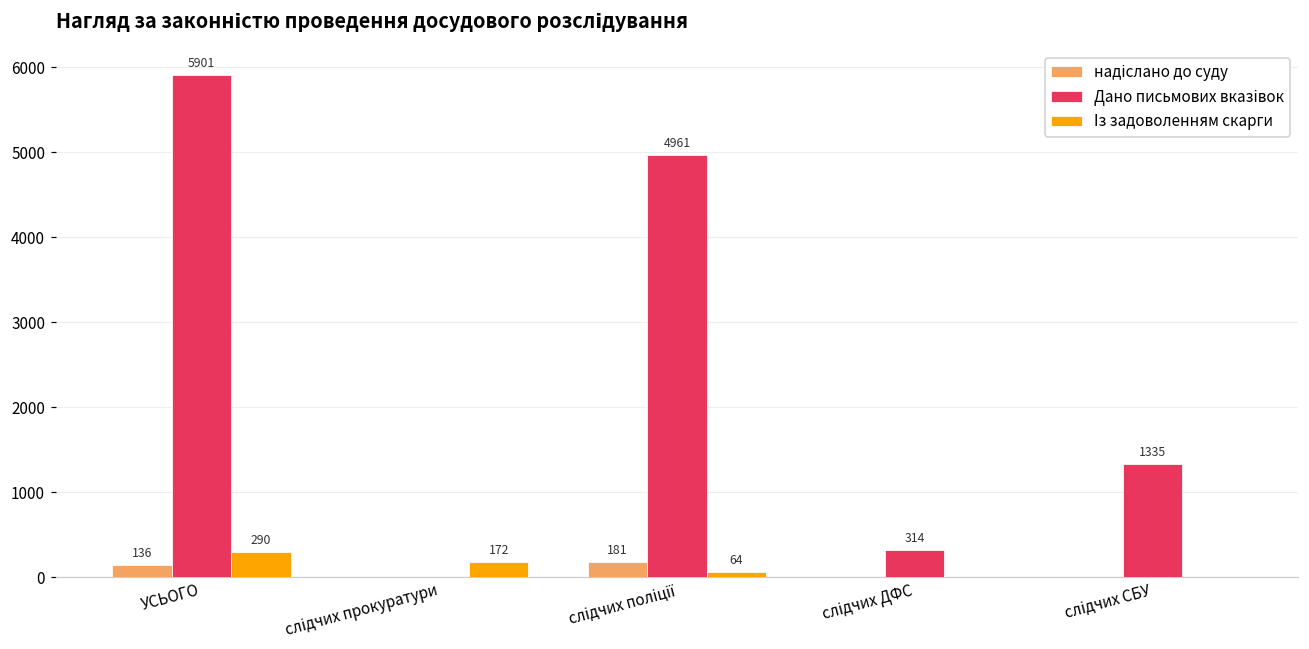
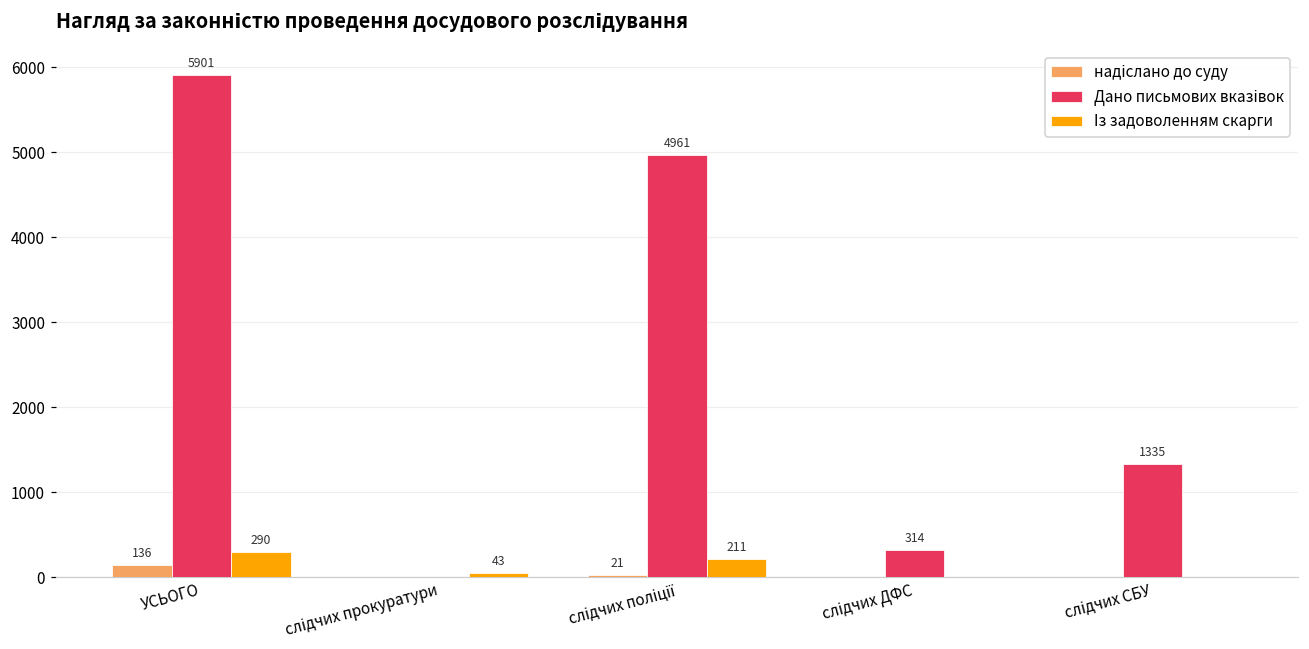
Із задоволенням скарги, слідчих прокуратури: 172 -> 43
надіслано до суду, слідчих поліції: 181 -> 21
Із задоволенням скарги, слідчих поліції: 64 -> 211
